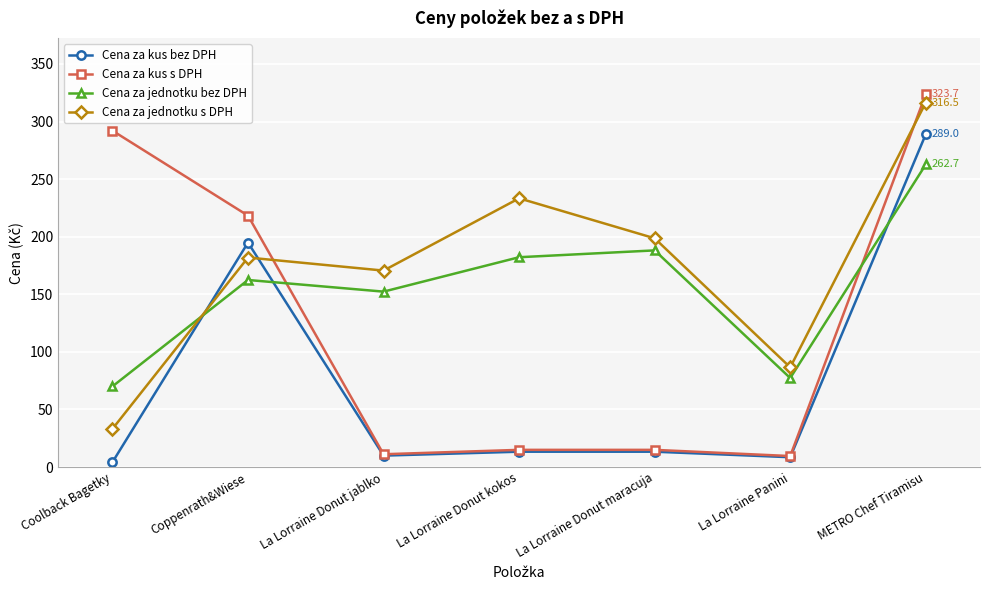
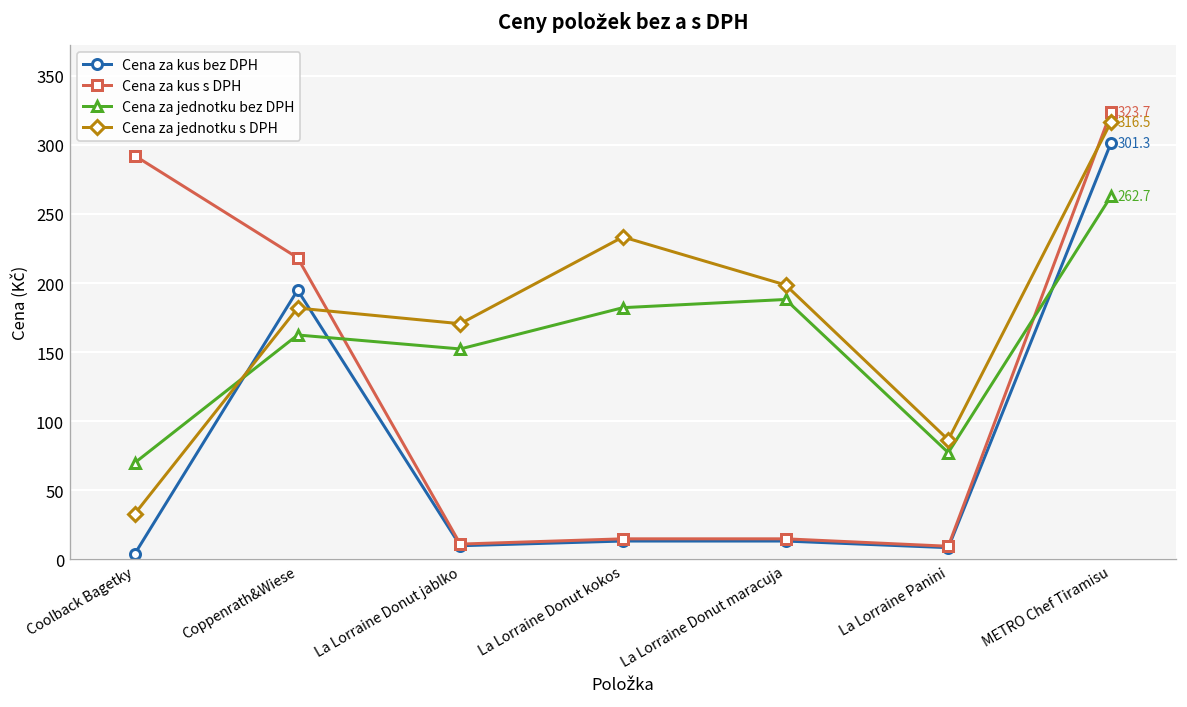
Cena za kus bez DPH, METRO Chef Tiramisu: 289.0 -> 301.3
